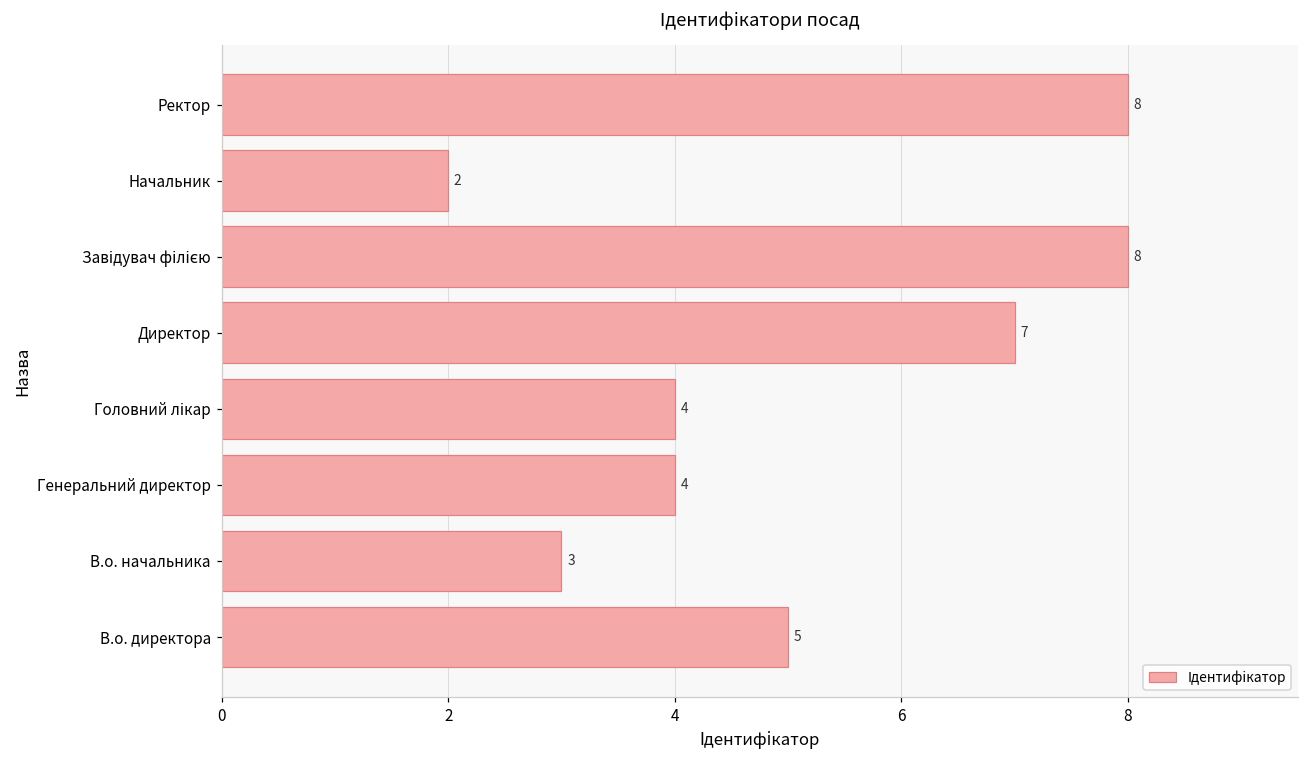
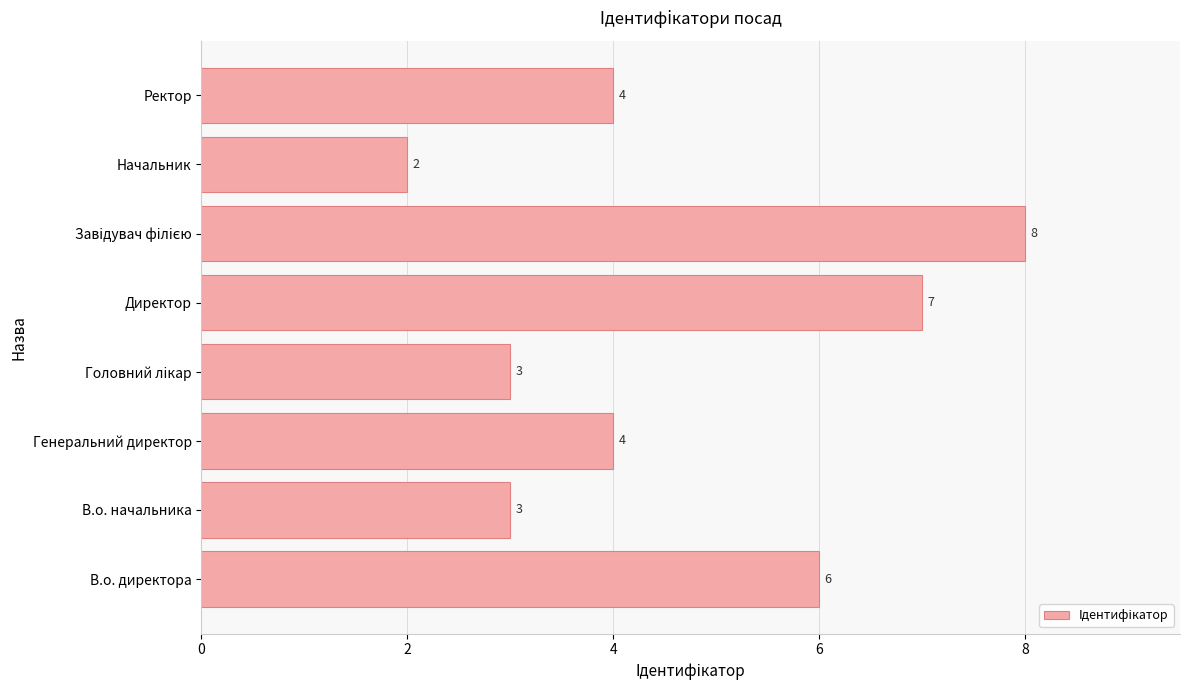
Ректор: 8 -> 4
Головний лікар: 4 -> 3
В.о. директора: 5 -> 6
